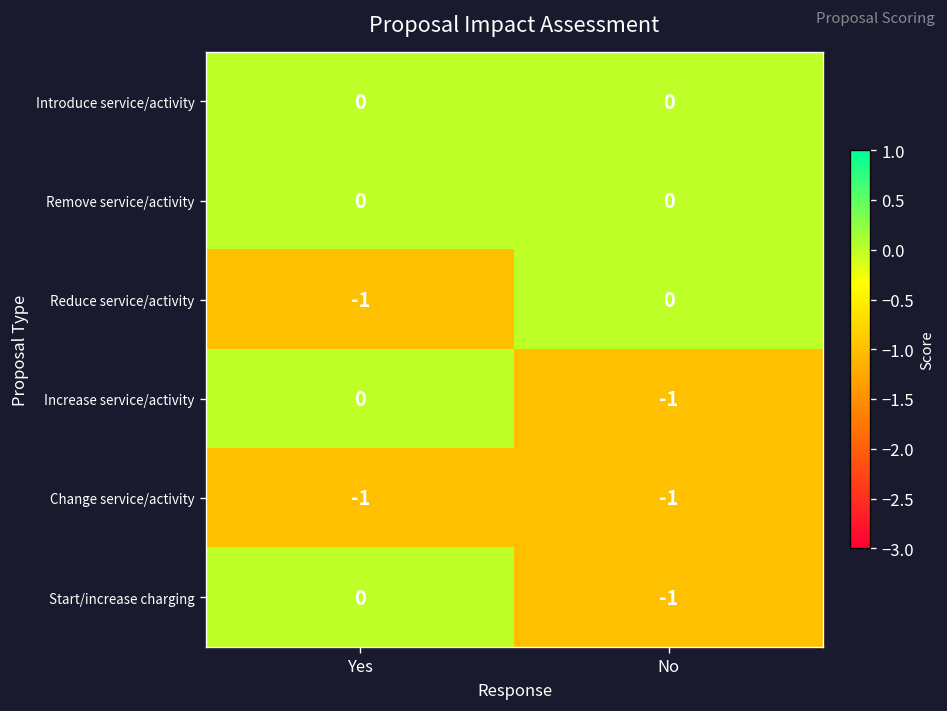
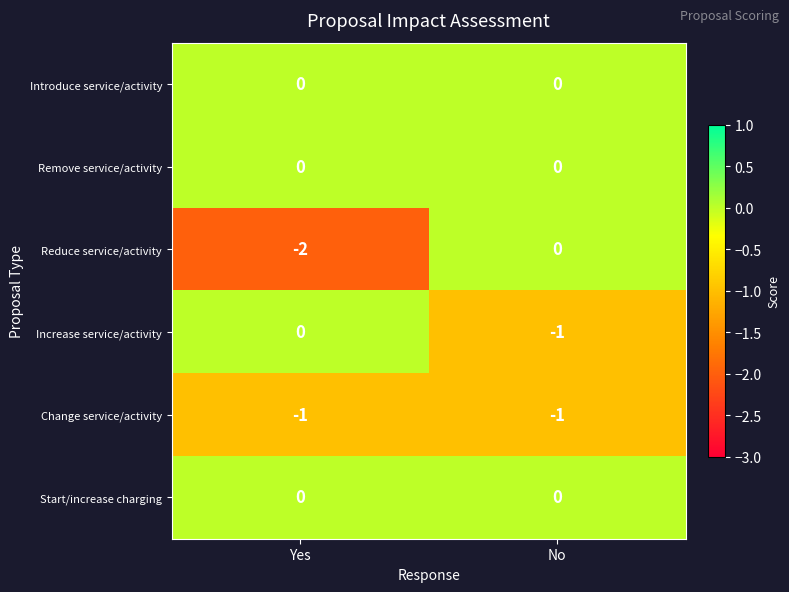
Reduce service/activity, Yes: -1 -> -2
Start/increase charging, No: -1 -> 0
